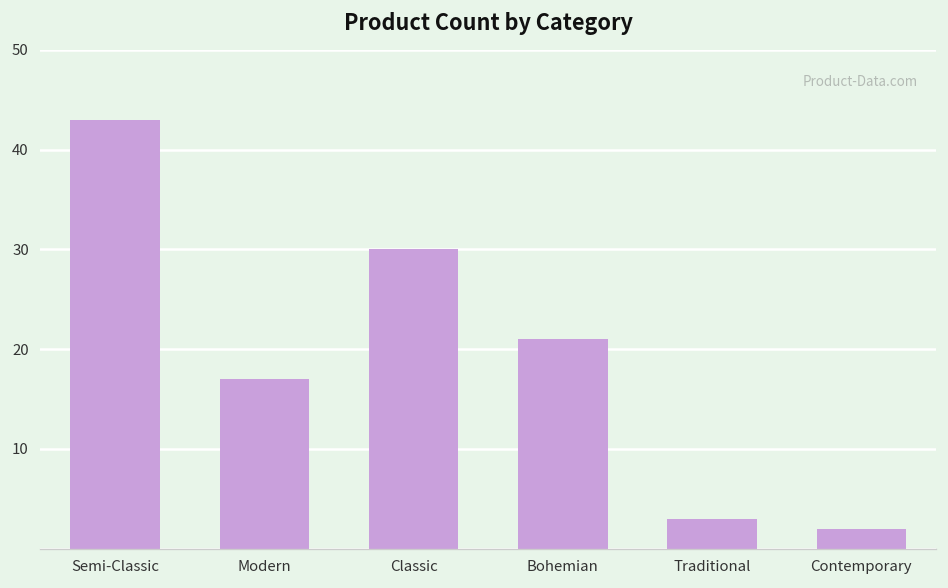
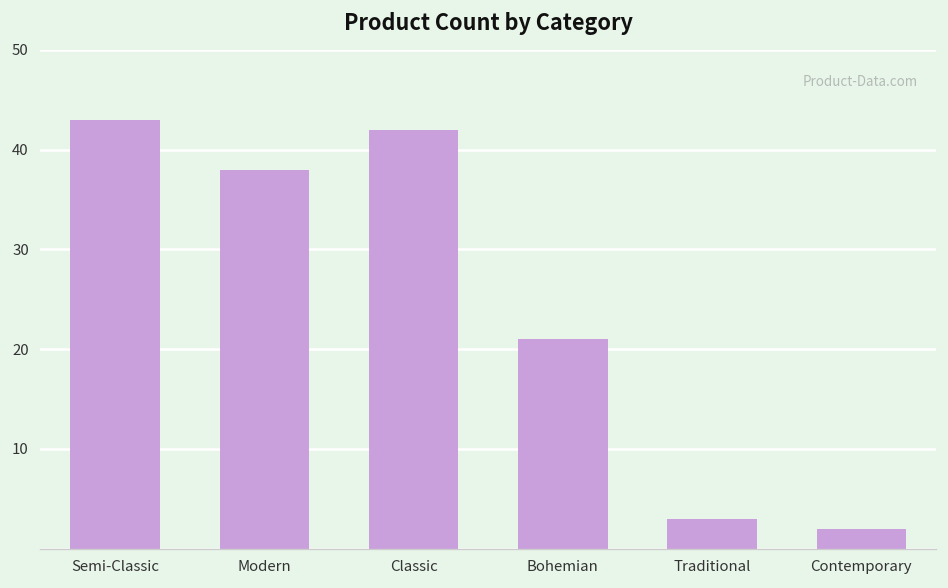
Modern: 17 -> 38
Classic: 30 -> 42
